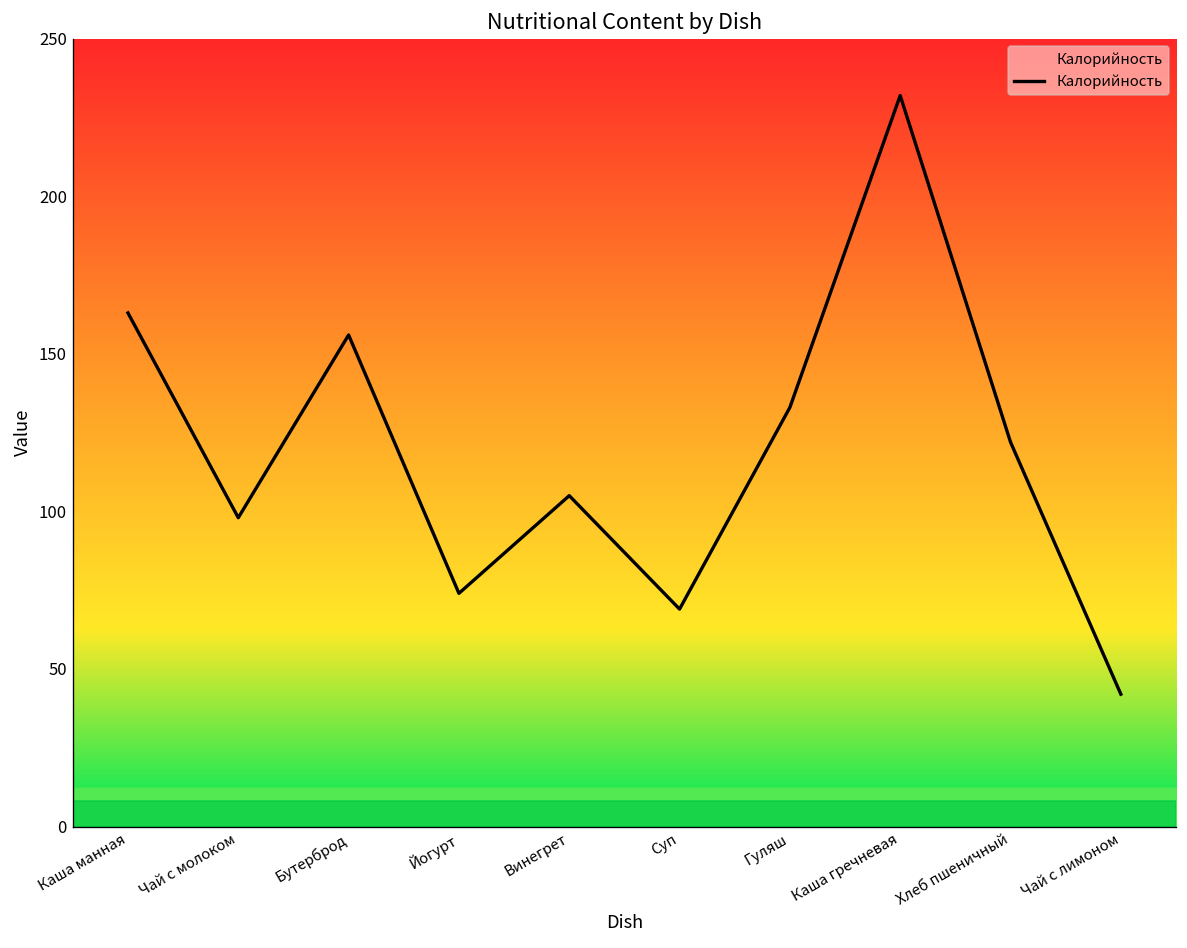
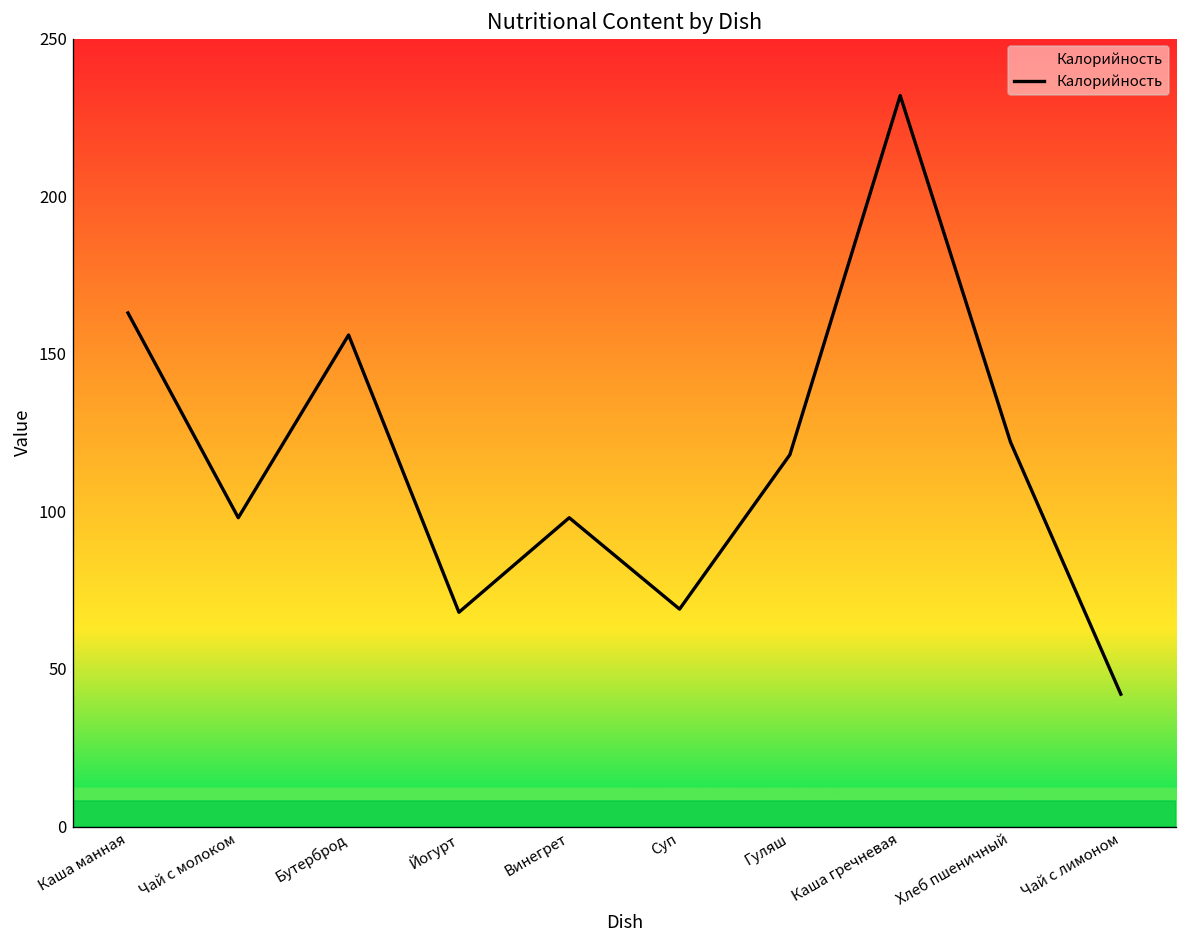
Йогурт: 74 -> 68
Винегрет: 105 -> 98
Гуляш: 133 -> 118
